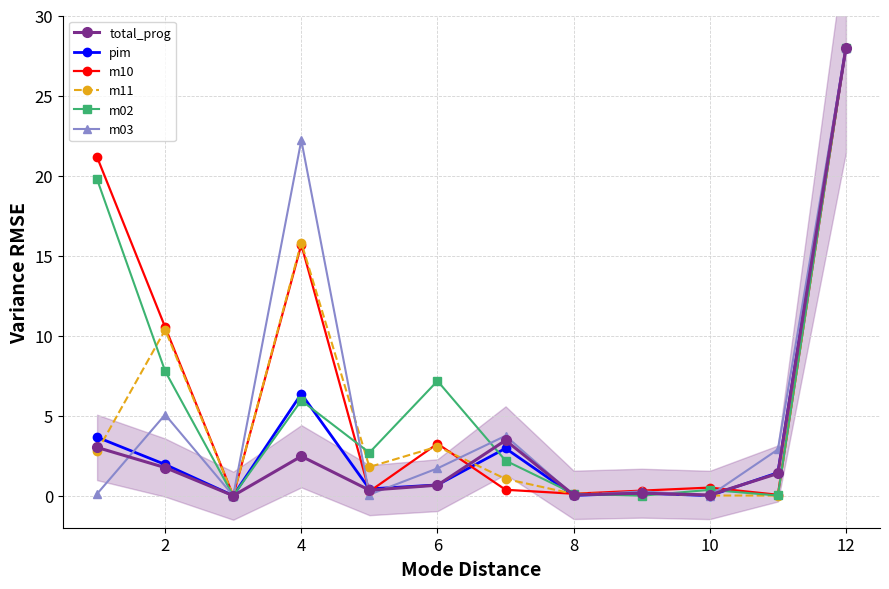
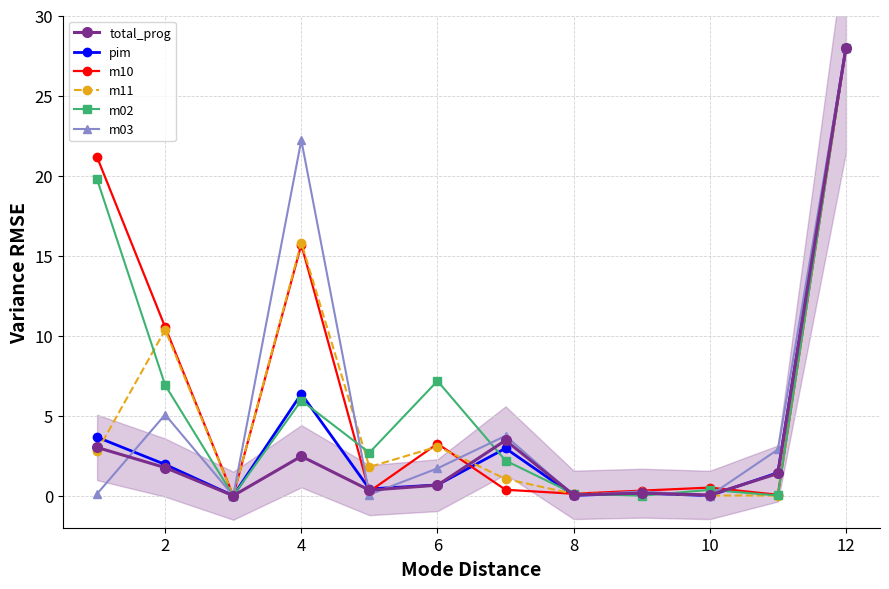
m02, 2: 7.8 -> 6.9
